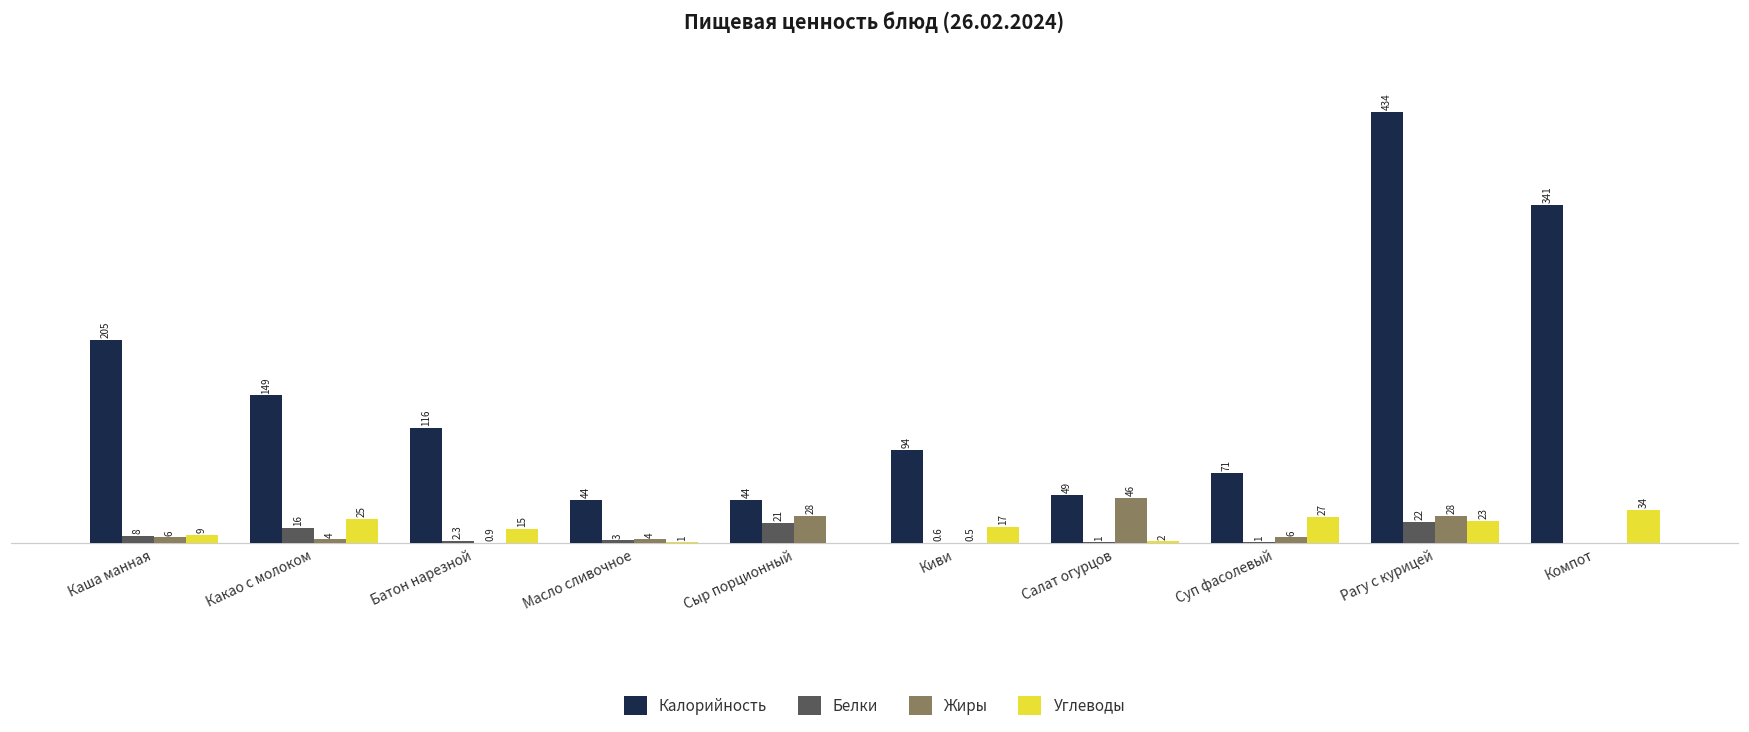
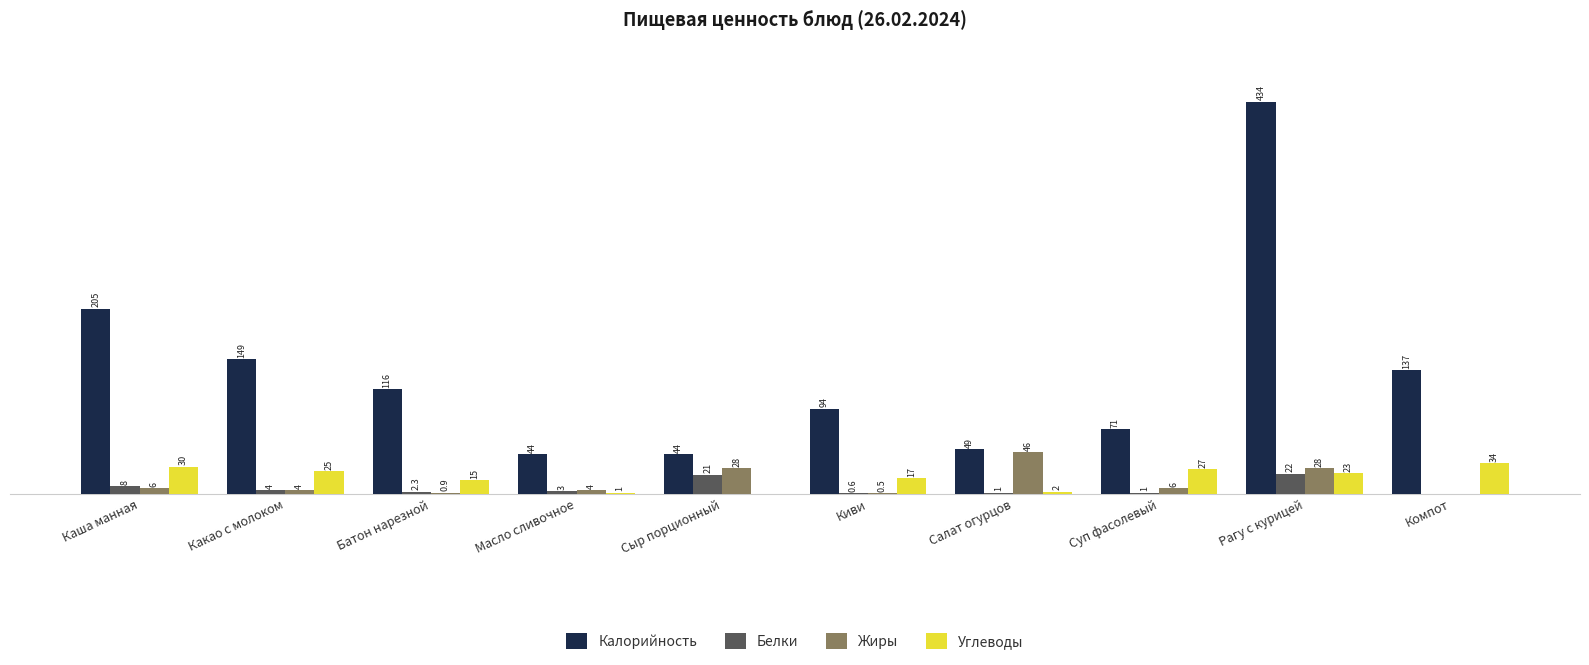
Углеводы, Каша манная: 9 -> 30
Белки, Какао с молоком: 16 -> 4
Калорийность, Компот: 341 -> 137
